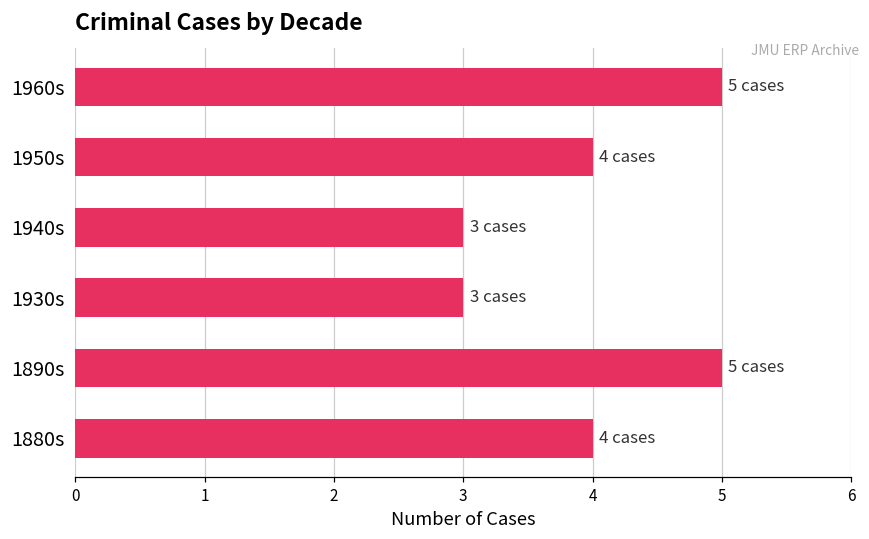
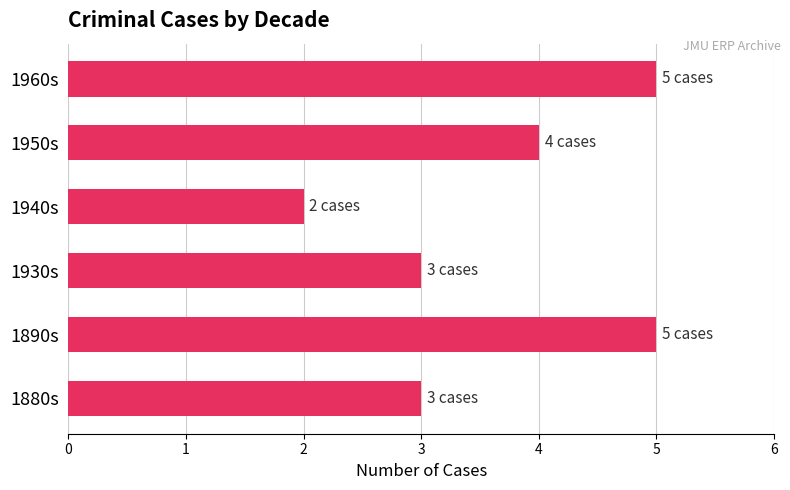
1940s: 3 -> 2
1880s: 4 -> 3
